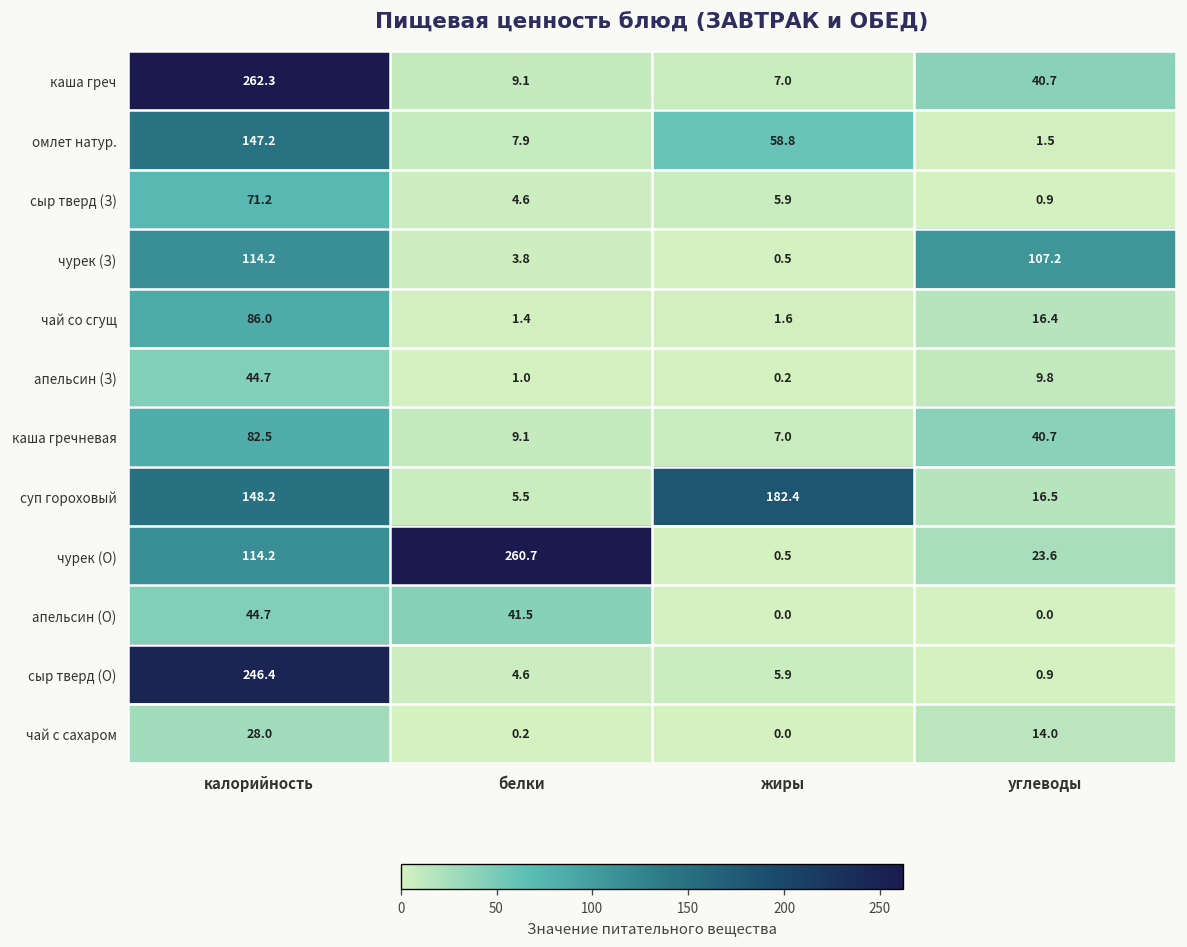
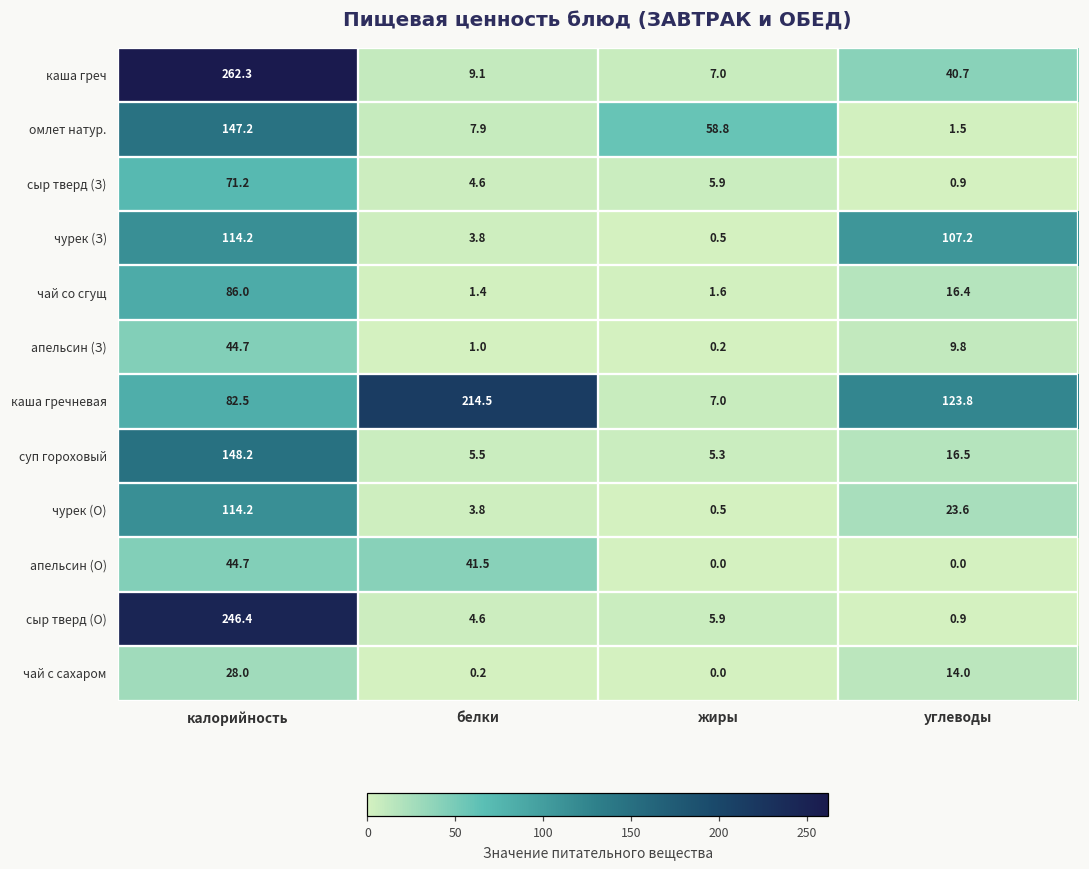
каша гречневая, белки: 9.1 -> 214.5
каша гречневая, углеводы: 40.7 -> 123.8
суп гороховый, жиры: 182.4 -> 5.3
чурек (О), белки: 260.7 -> 3.8
